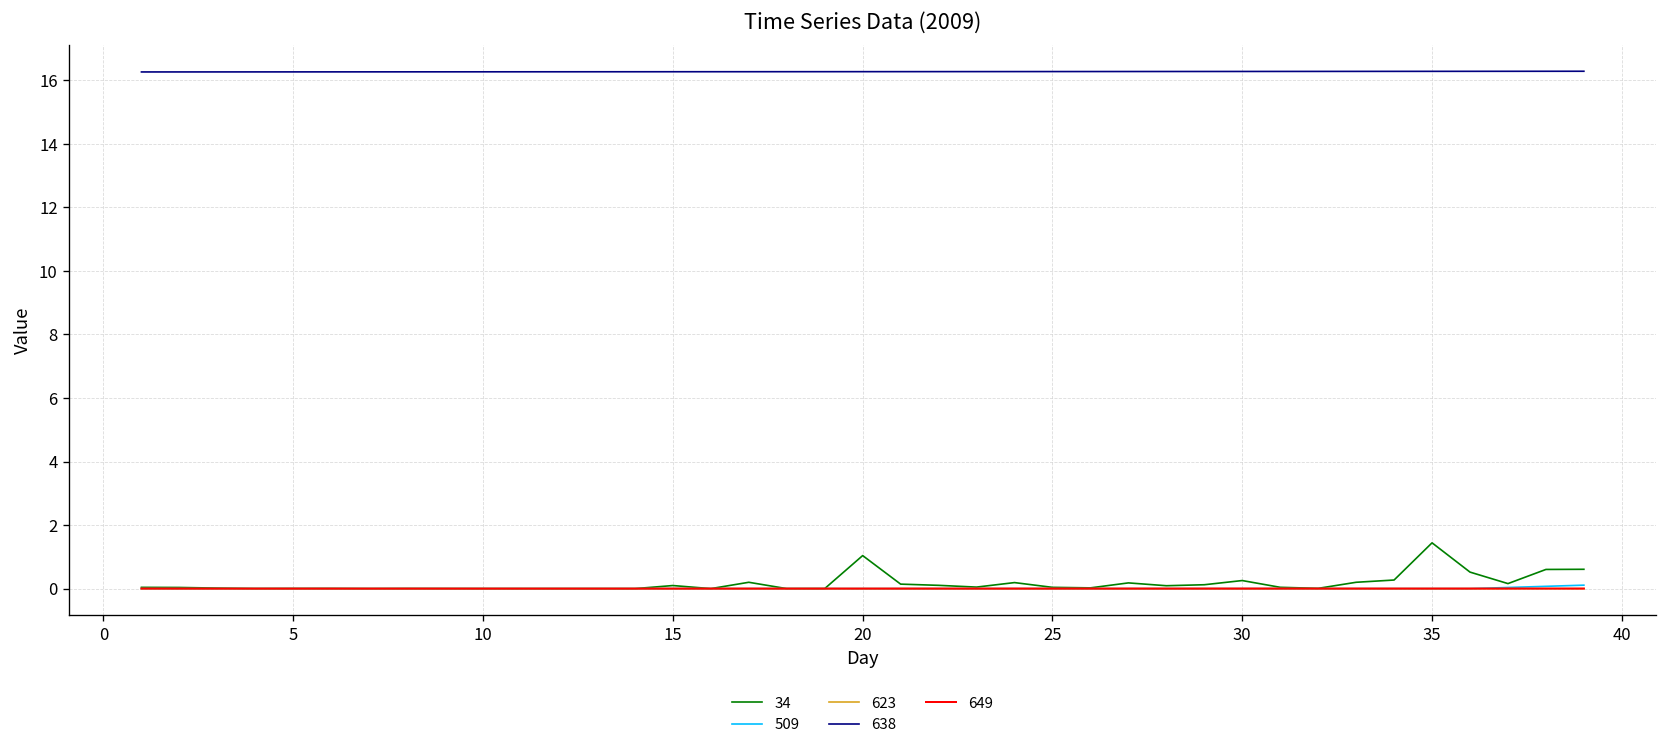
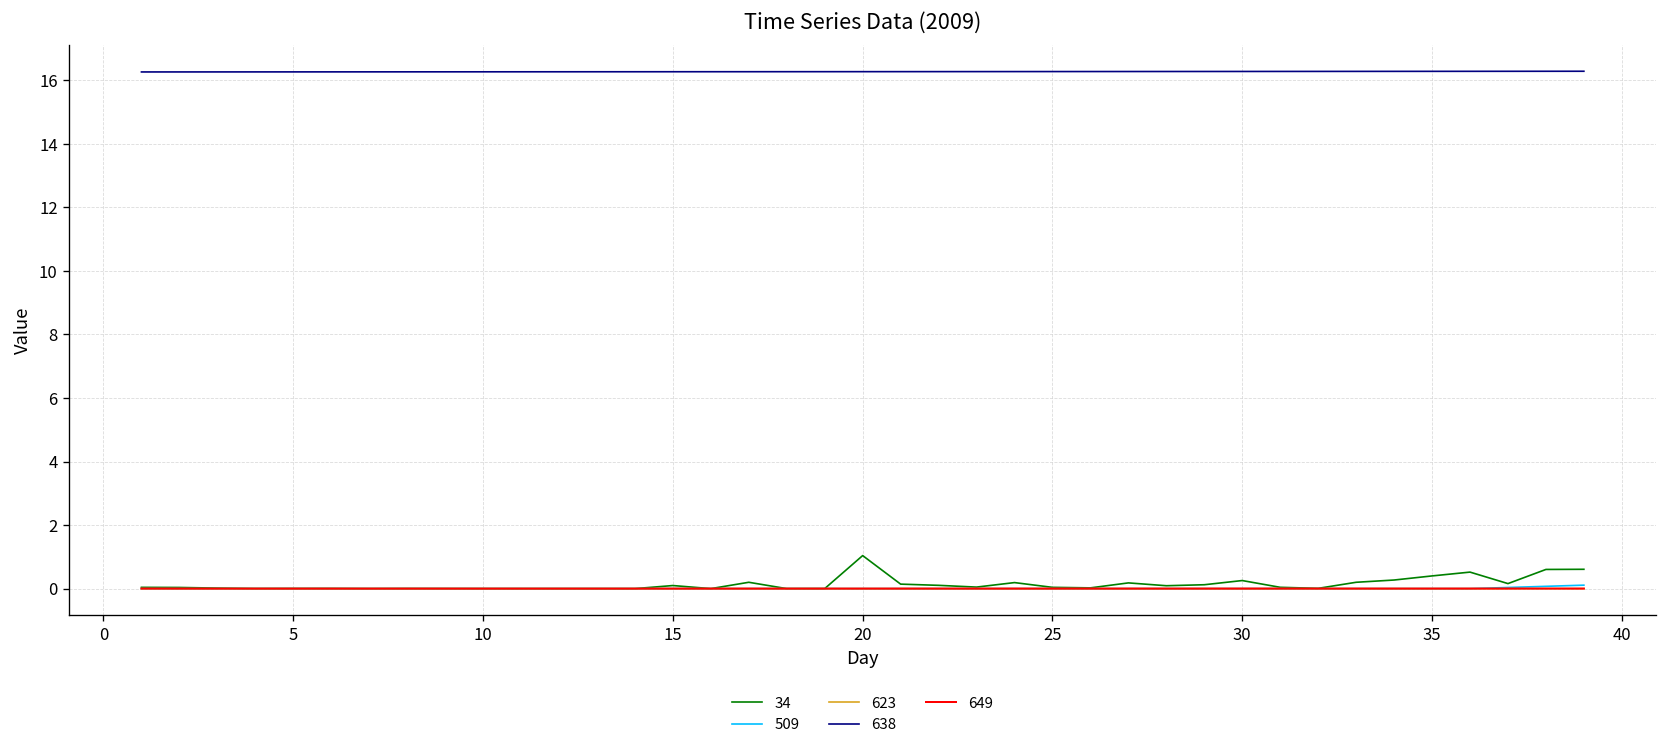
34, 35: 1.4 -> 0.4
